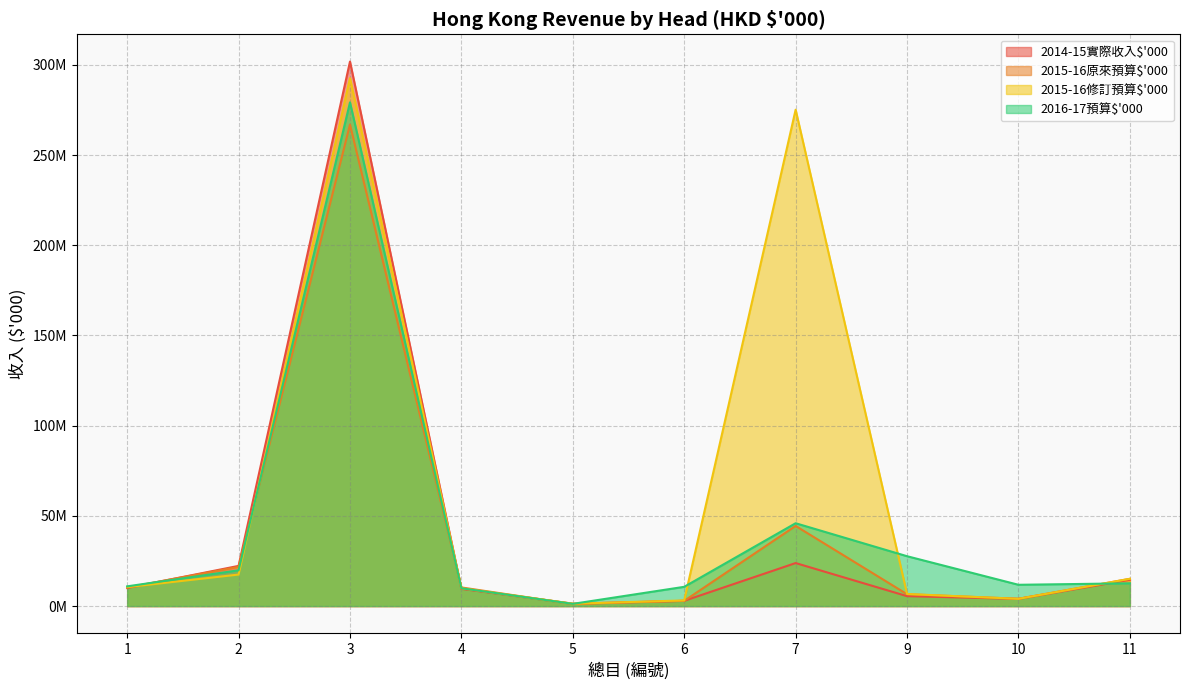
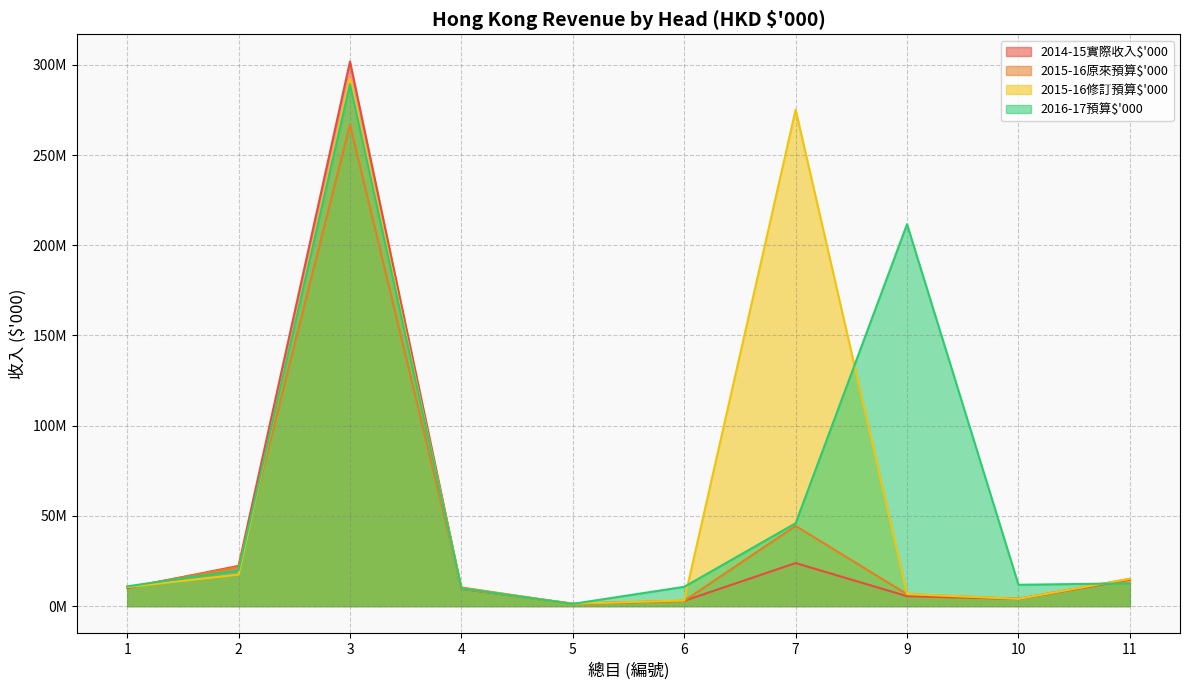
2016-17預算$'000, 3: 279000000 -> 289000000
2016-17預算$'000, 9: 28000000 -> 212000000
